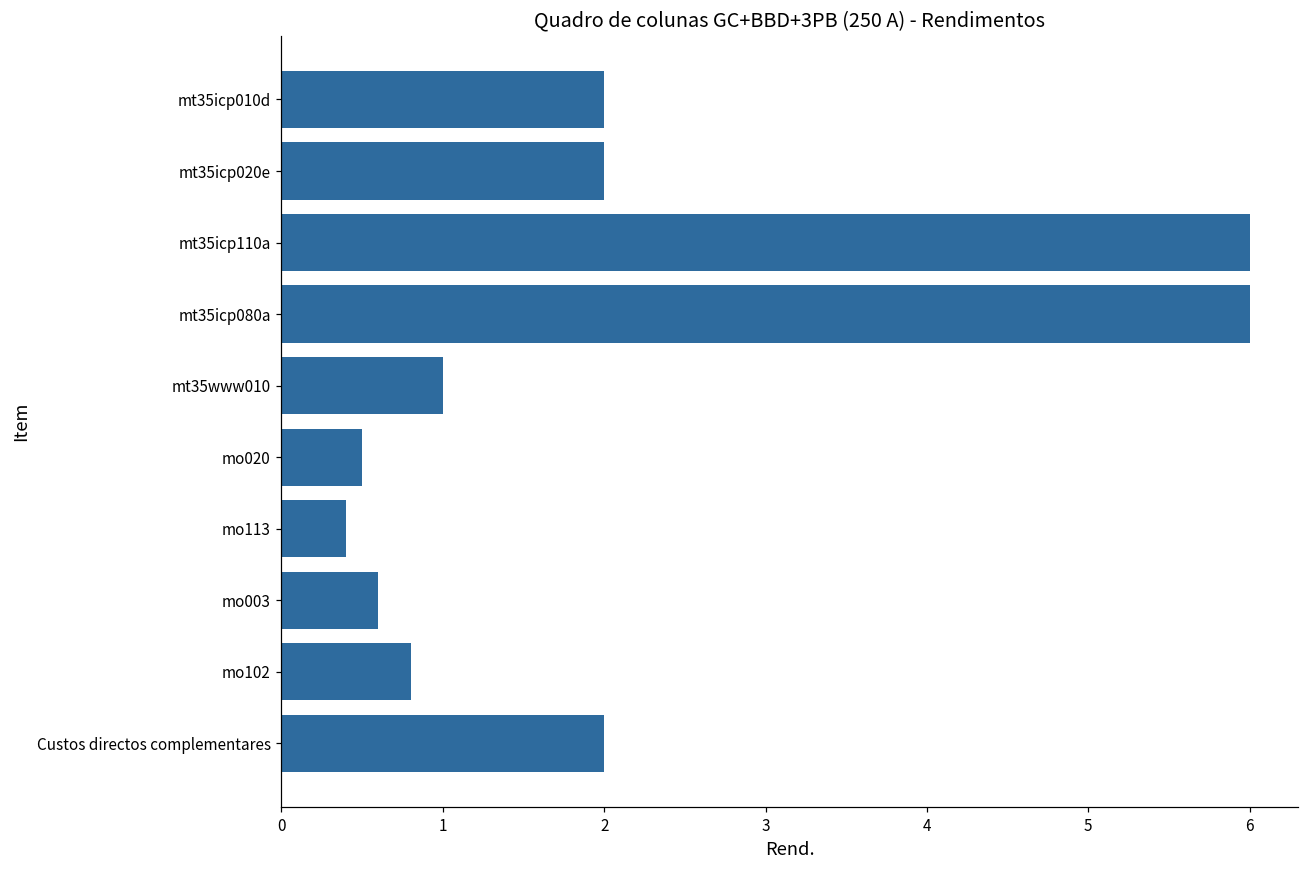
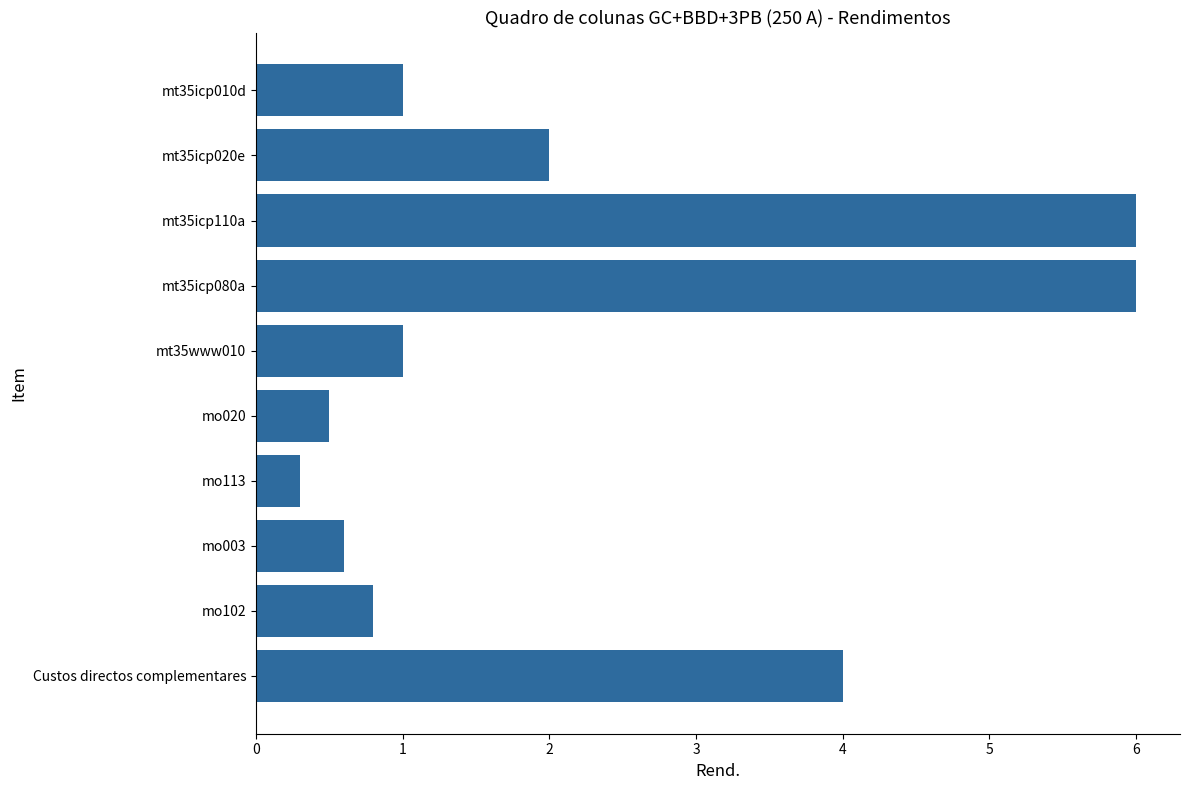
mt35icp010d: 2 -> 1
mo113: 0.4 -> 0.3
Custos directos complementares: 2 -> 4
